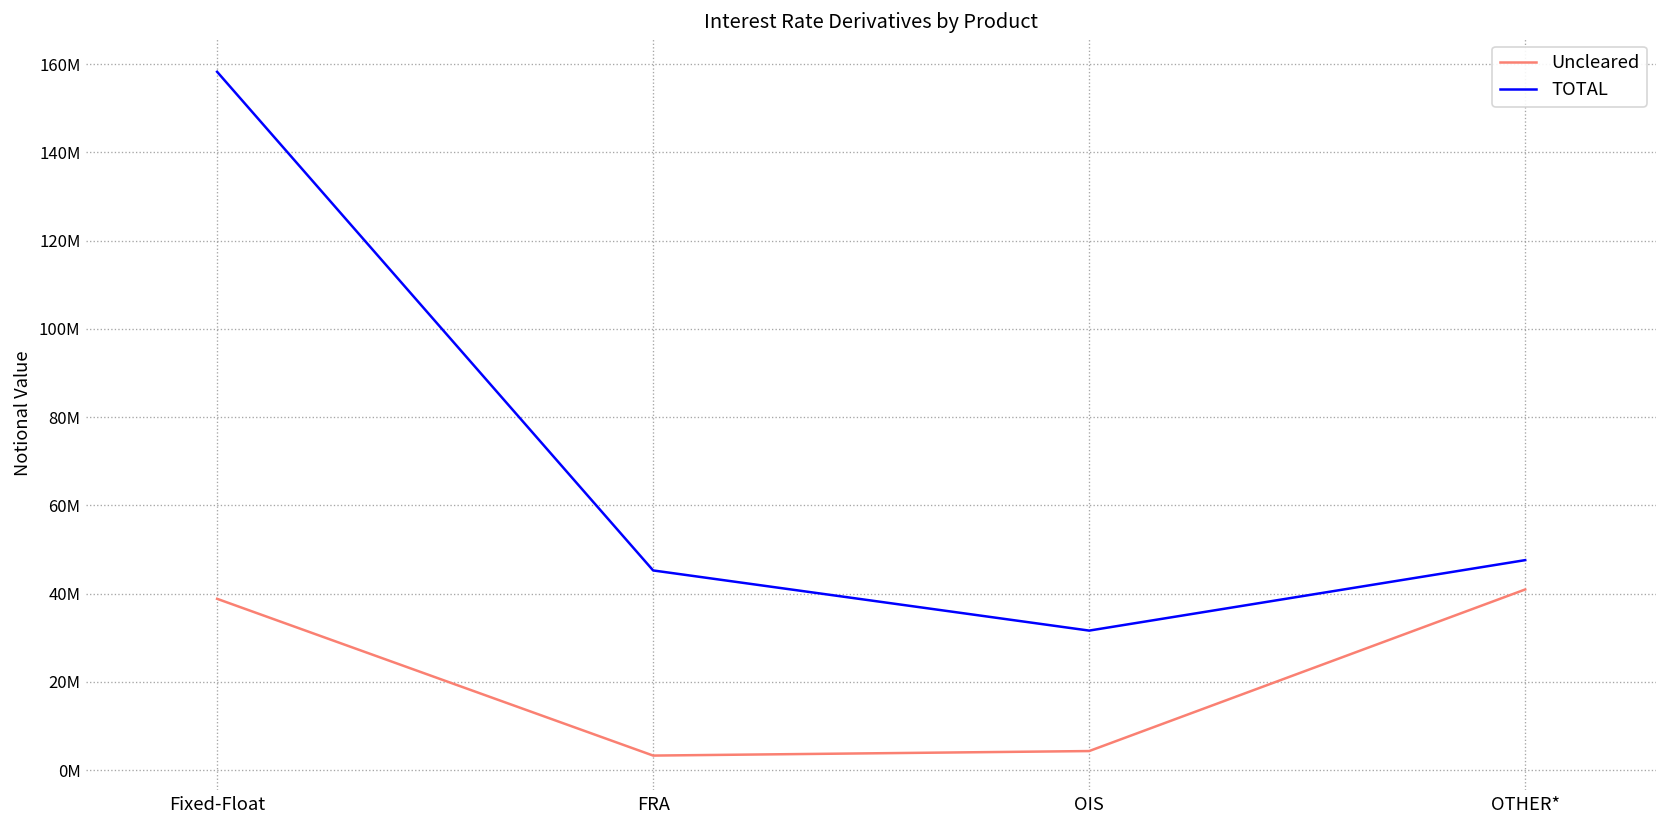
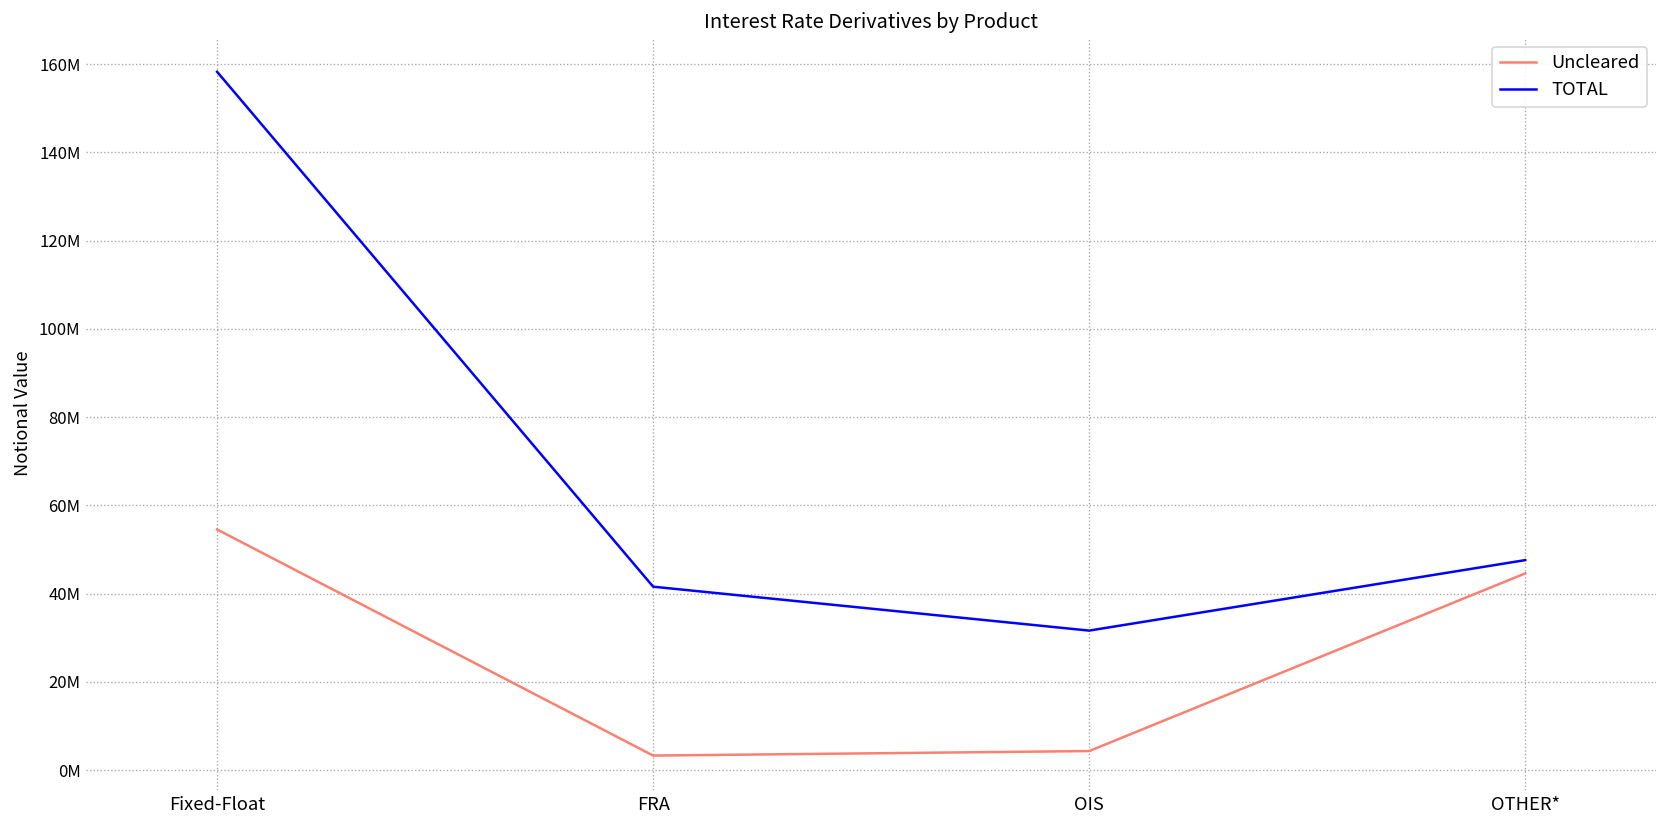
Uncleared, Fixed-Float: 39000000 -> 55000000
TOTAL, FRA: 45000000 -> 42000000
Uncleared, OTHER*: 41000000 -> 45000000
